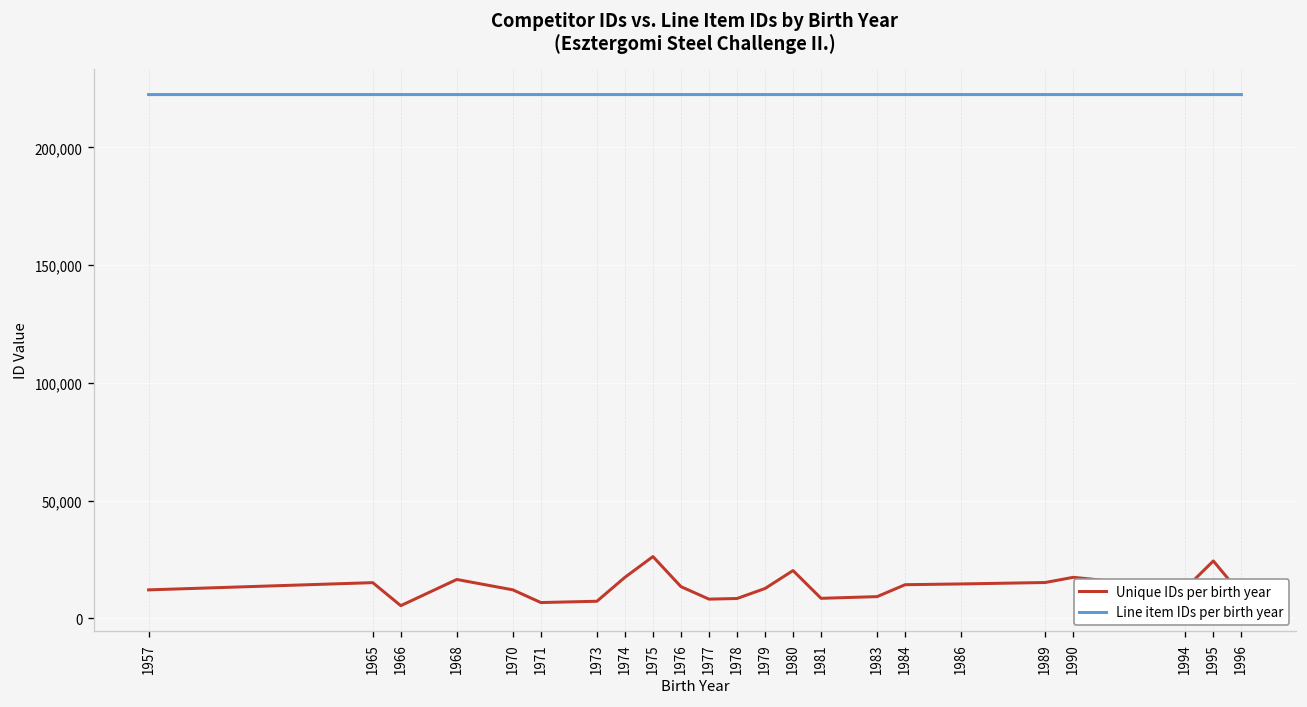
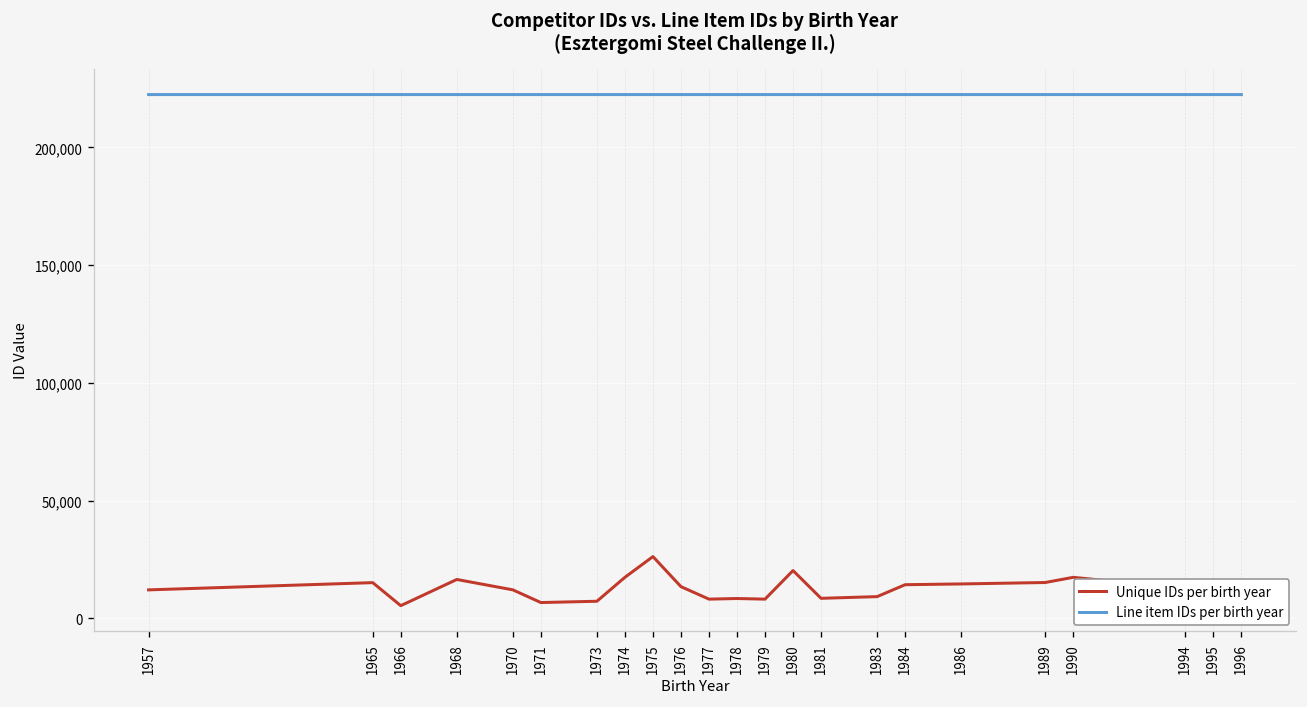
Unique IDs per birth year, 1979: 13,000 -> 8,000
Unique IDs per birth year, 1995: 24,000 -> 16,000
